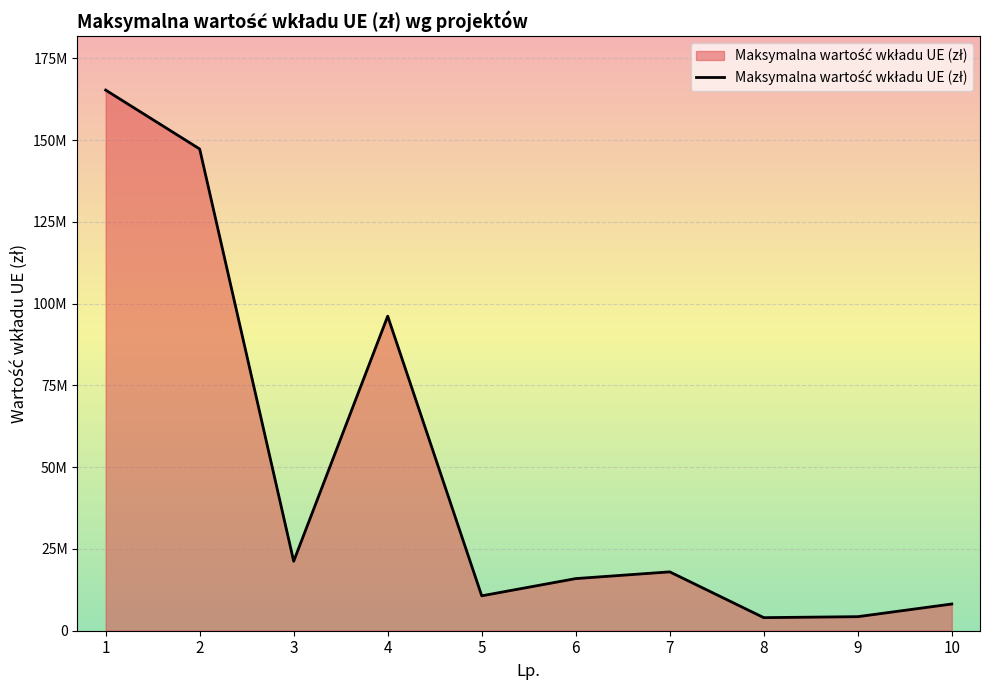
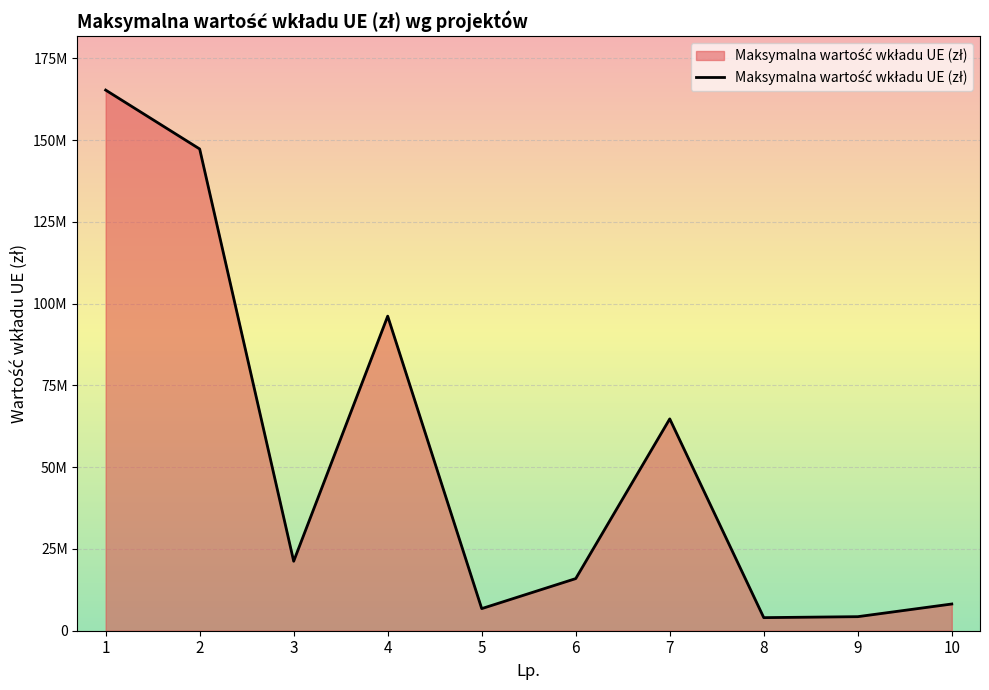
5: 11000000 -> 7000000
7: 18000000 -> 65000000
